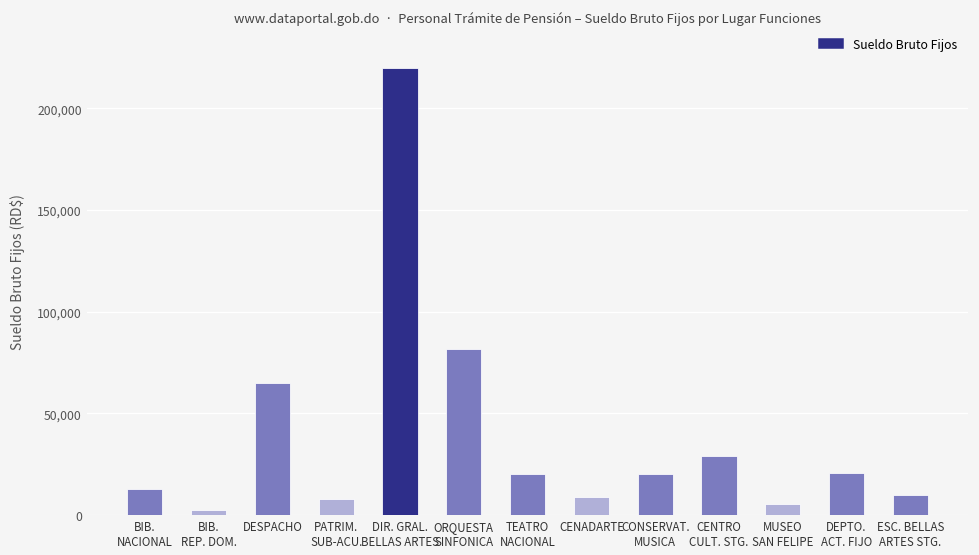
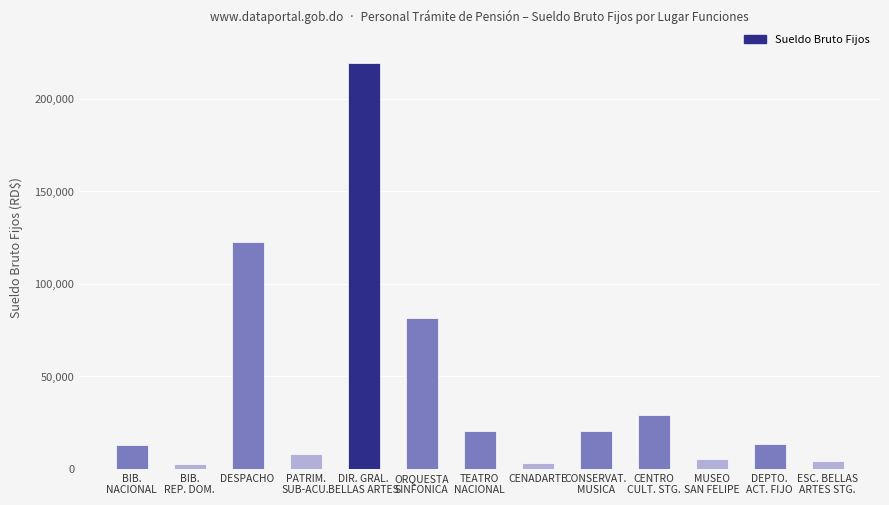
DESPACHO: 65,000 -> 123,000
CENADARTE: 9,000 -> 3,000
DEPTO. ACT. FIJO: 21,000 -> 13,000
ESC. BELLAS ARTES STG.: 10,000 -> 4,000
